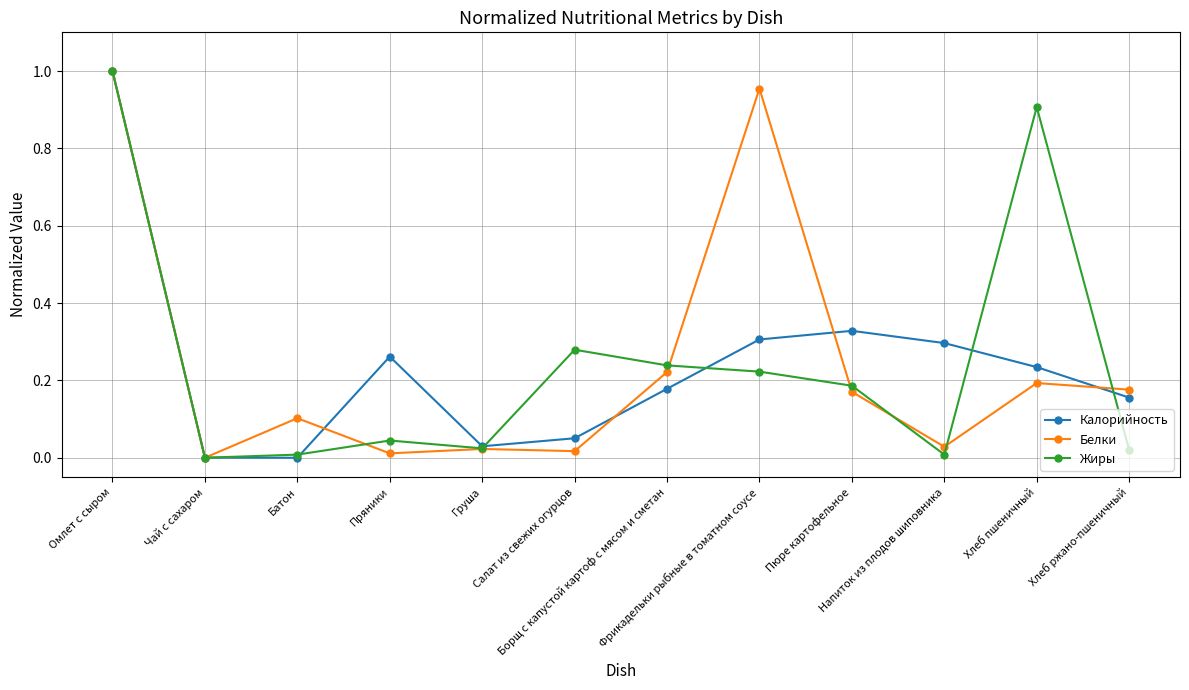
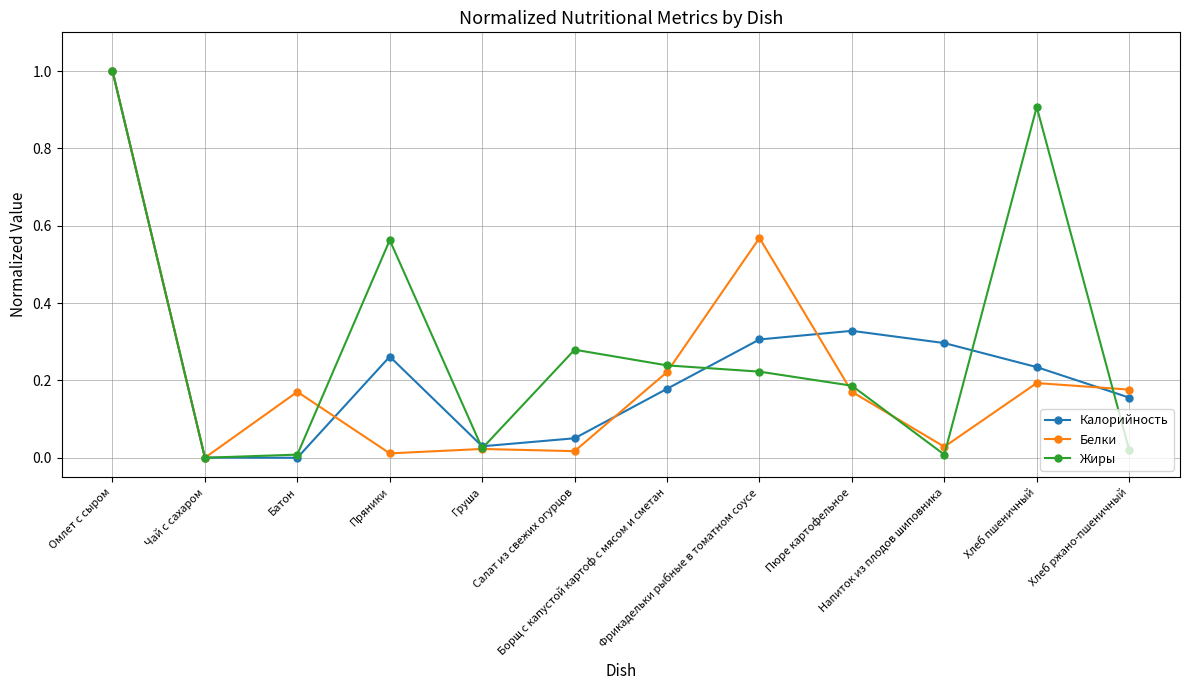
Белки, Батон: 0.10 -> 0.17
Жиры, Пряники: 0.04 -> 0.56
Белки, Фрикадельки рыбные в томатном соусе: 0.95 -> 0.57
